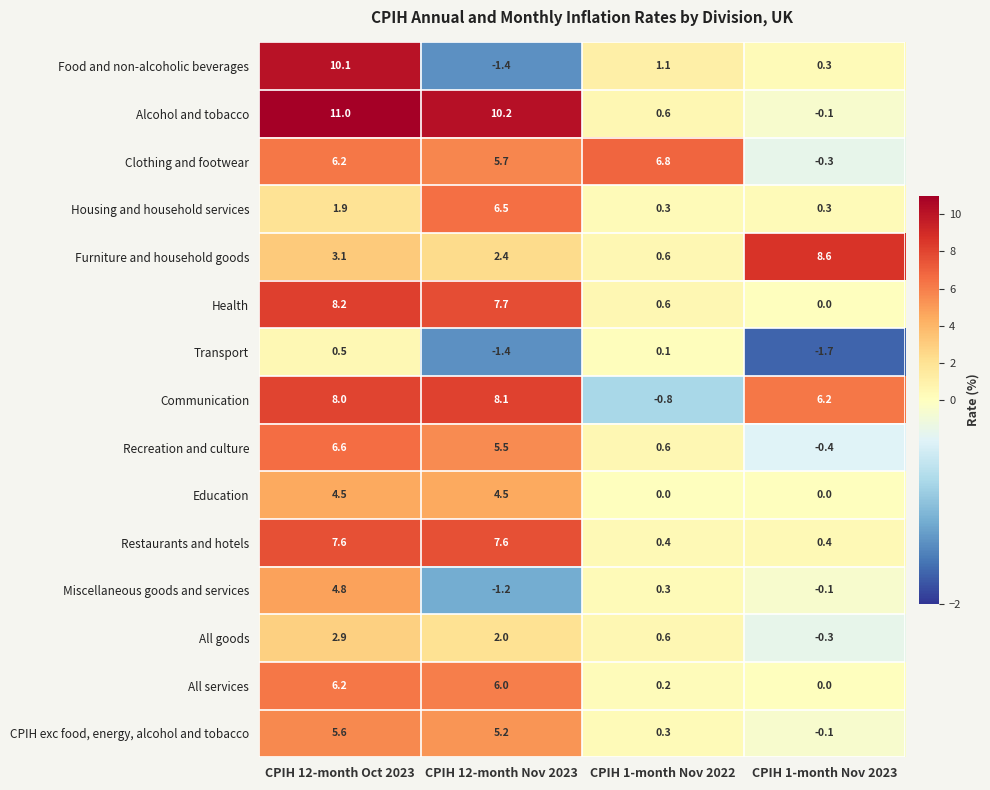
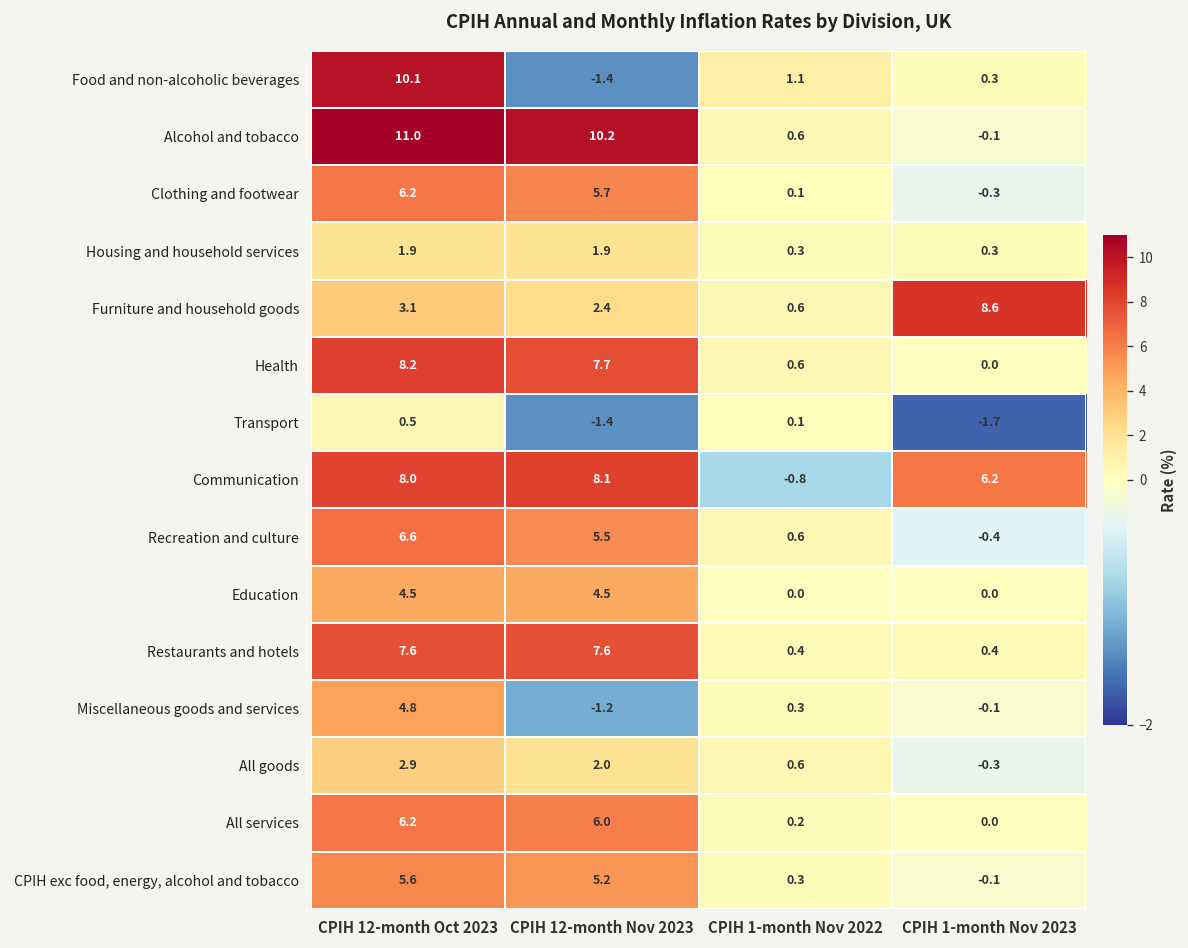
Clothing and footwear, CPIH 1-month Nov 2022: 6.8 -> 0.1
Housing and household services, CPIH 12-month Nov 2023: 6.5 -> 1.9
